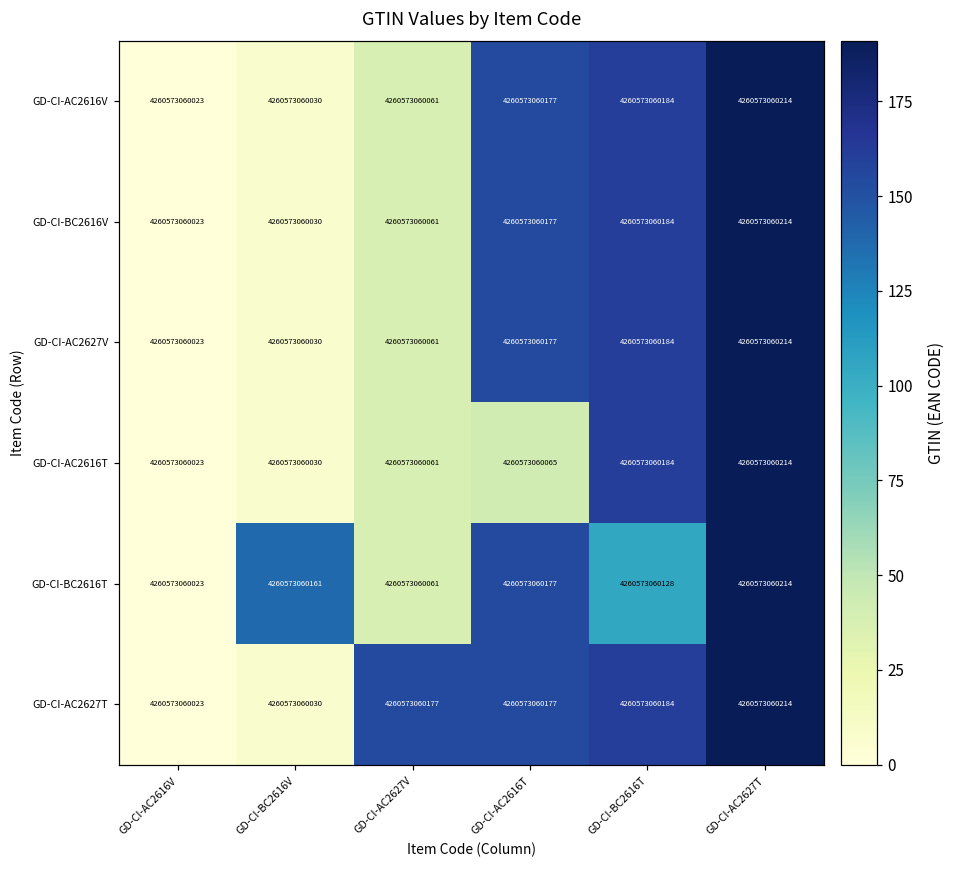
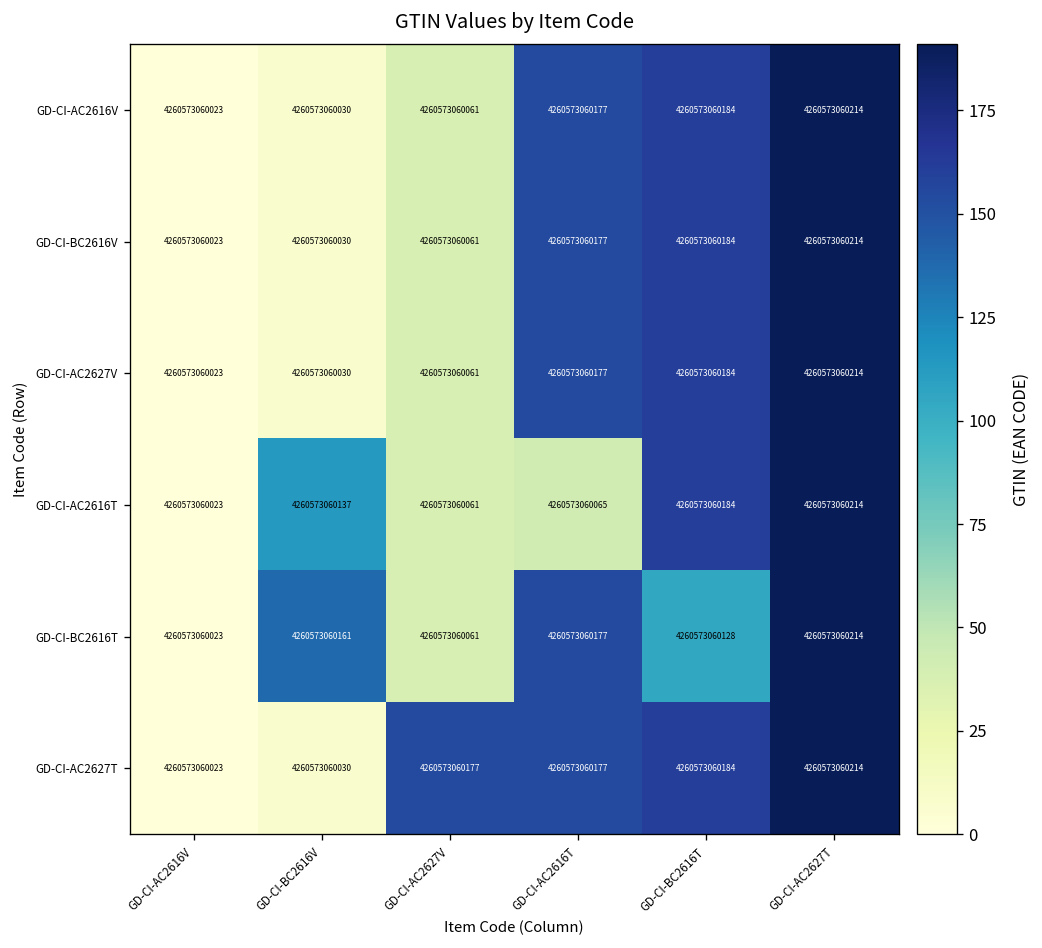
GD-CI-AC2616T, GD-CI-BC2616V: 4260573060030 -> 4260573060137
